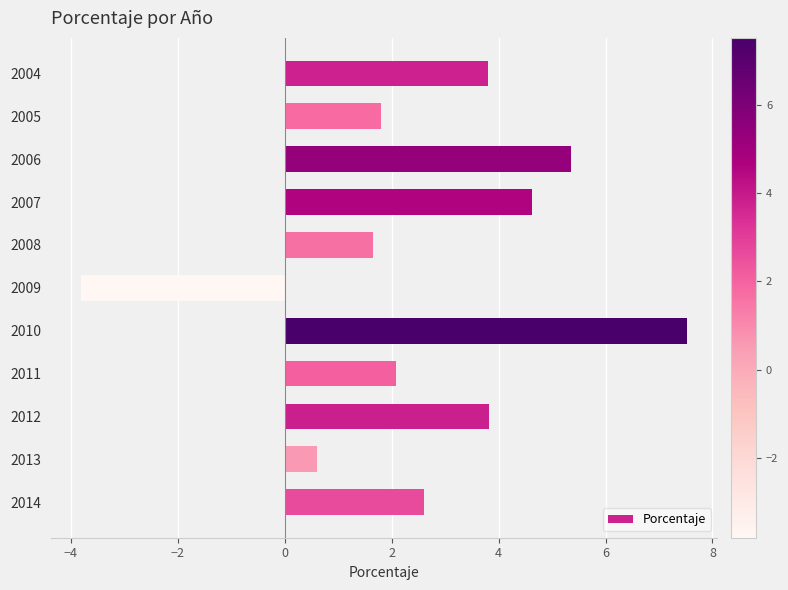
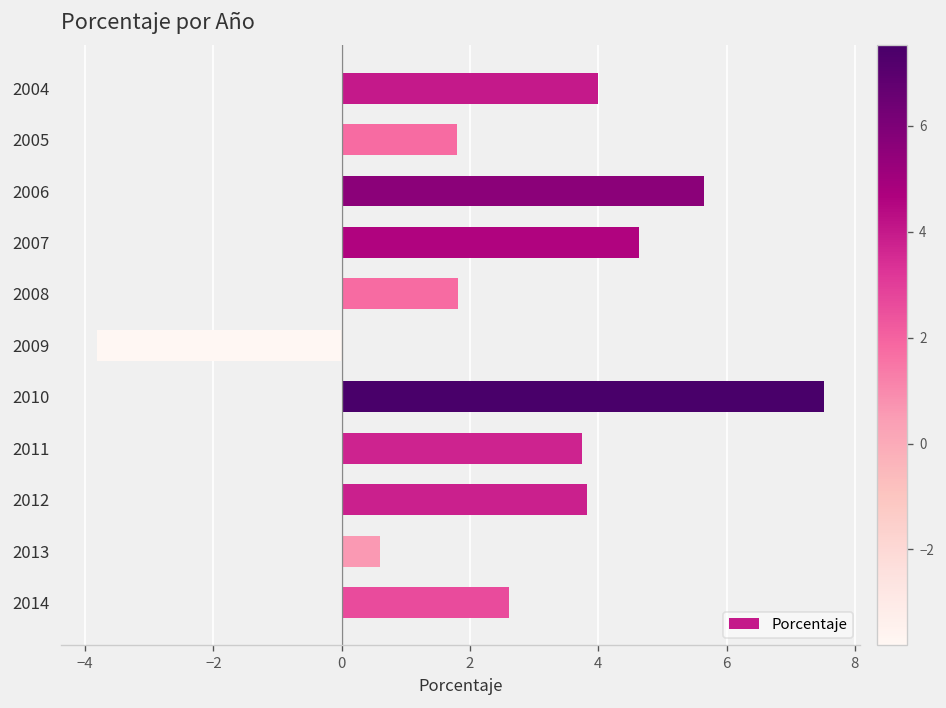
2004: 3.8 -> 4.0
2006: 5.4 -> 5.7
2008: 1.7 -> 1.8
2011: 2.1 -> 3.8
